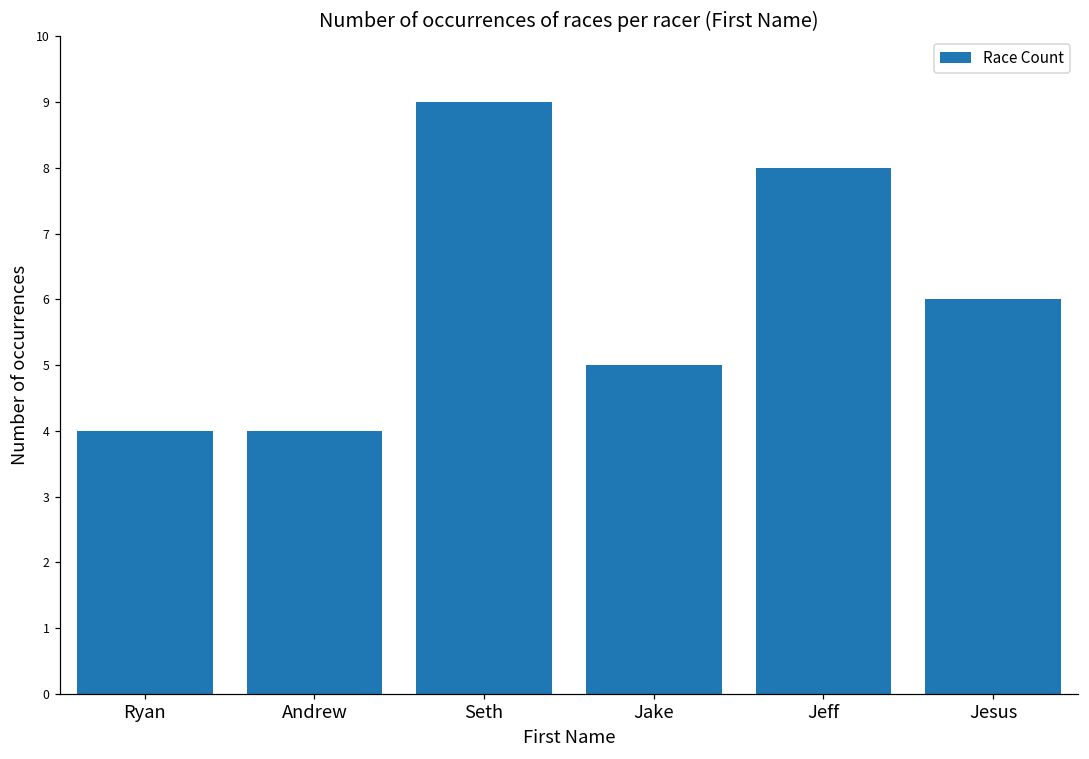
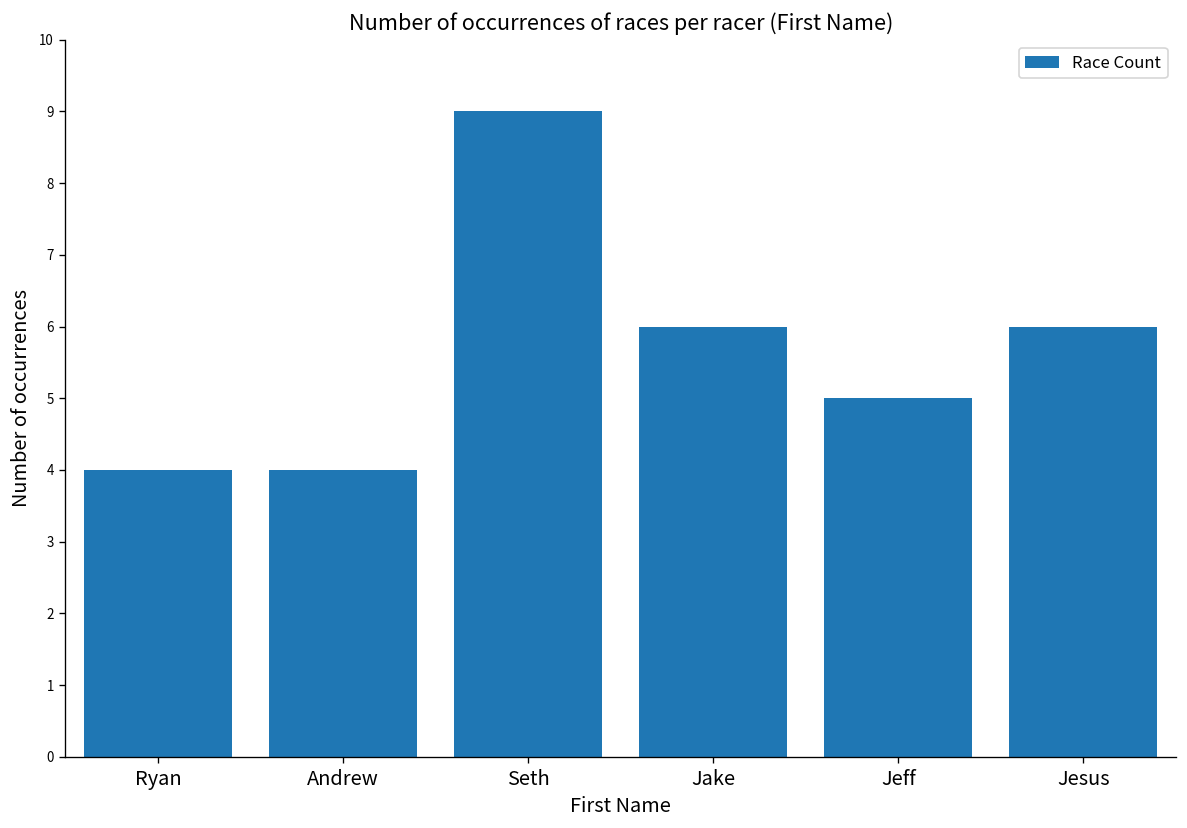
Jake: 5 -> 6
Jeff: 8 -> 5
